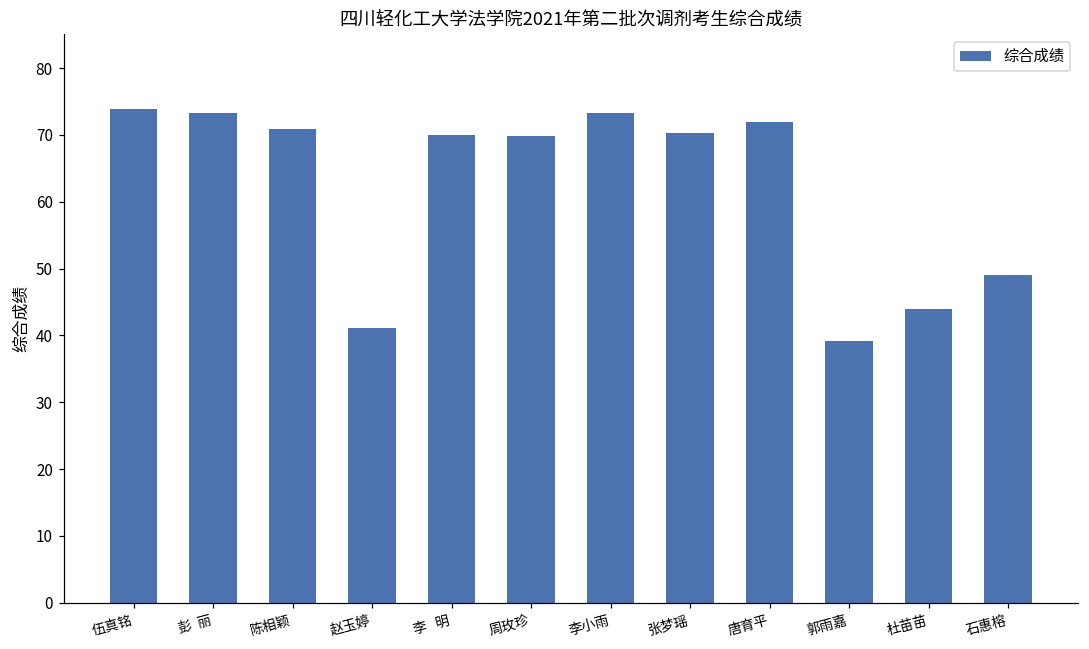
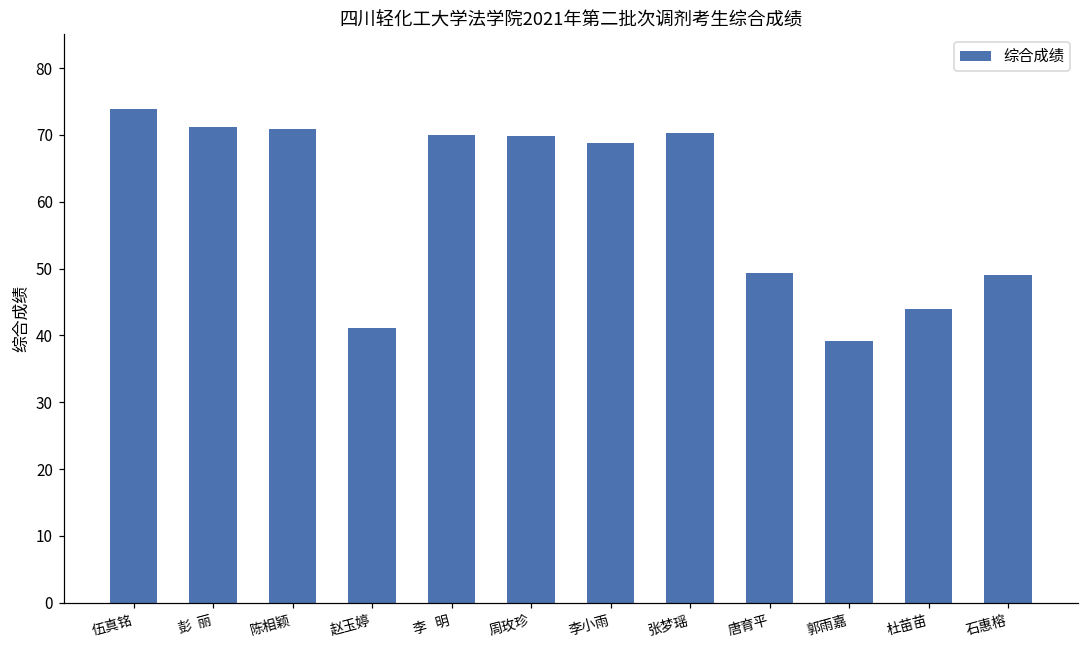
彭 丽: 73 -> 71
李小雨: 73 -> 69
唐育平: 72 -> 49
